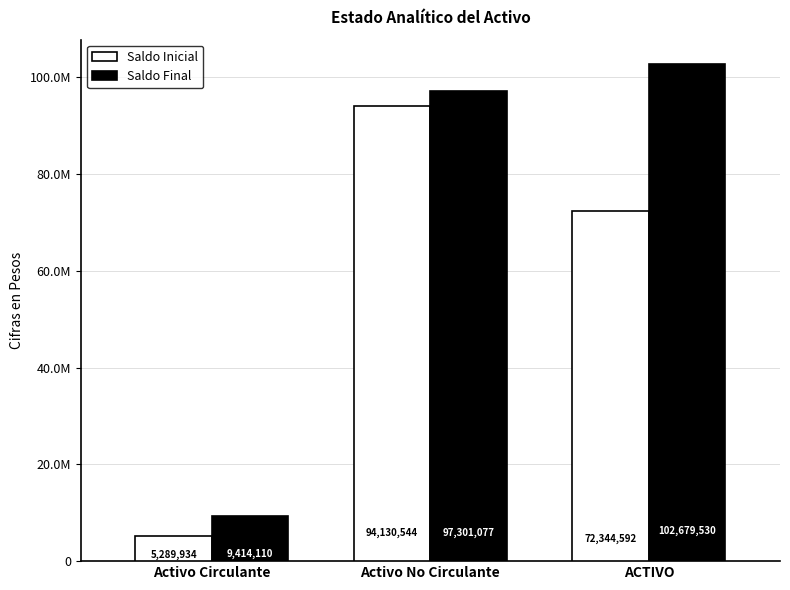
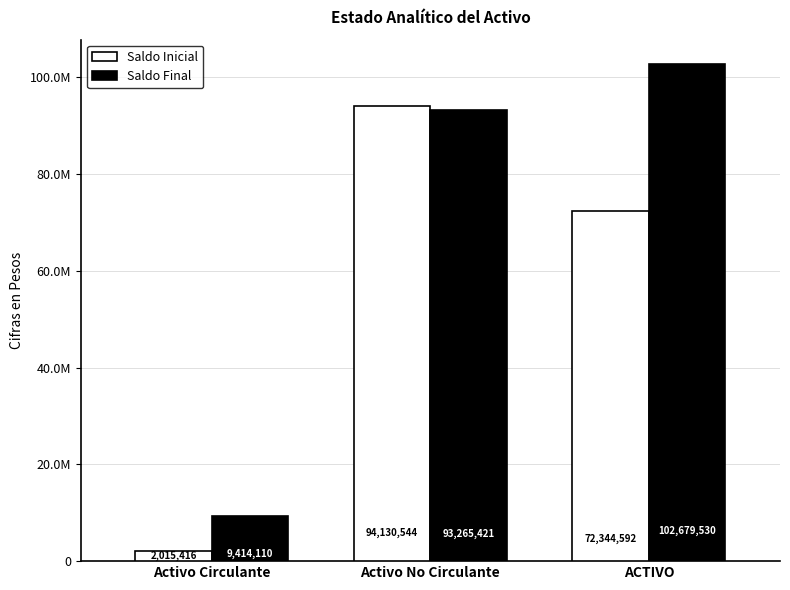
Saldo Inicial, Activo Circulante: 5,289,934 -> 2,015,416
Saldo Final, Activo No Circulante: 97,301,077 -> 93,265,421
